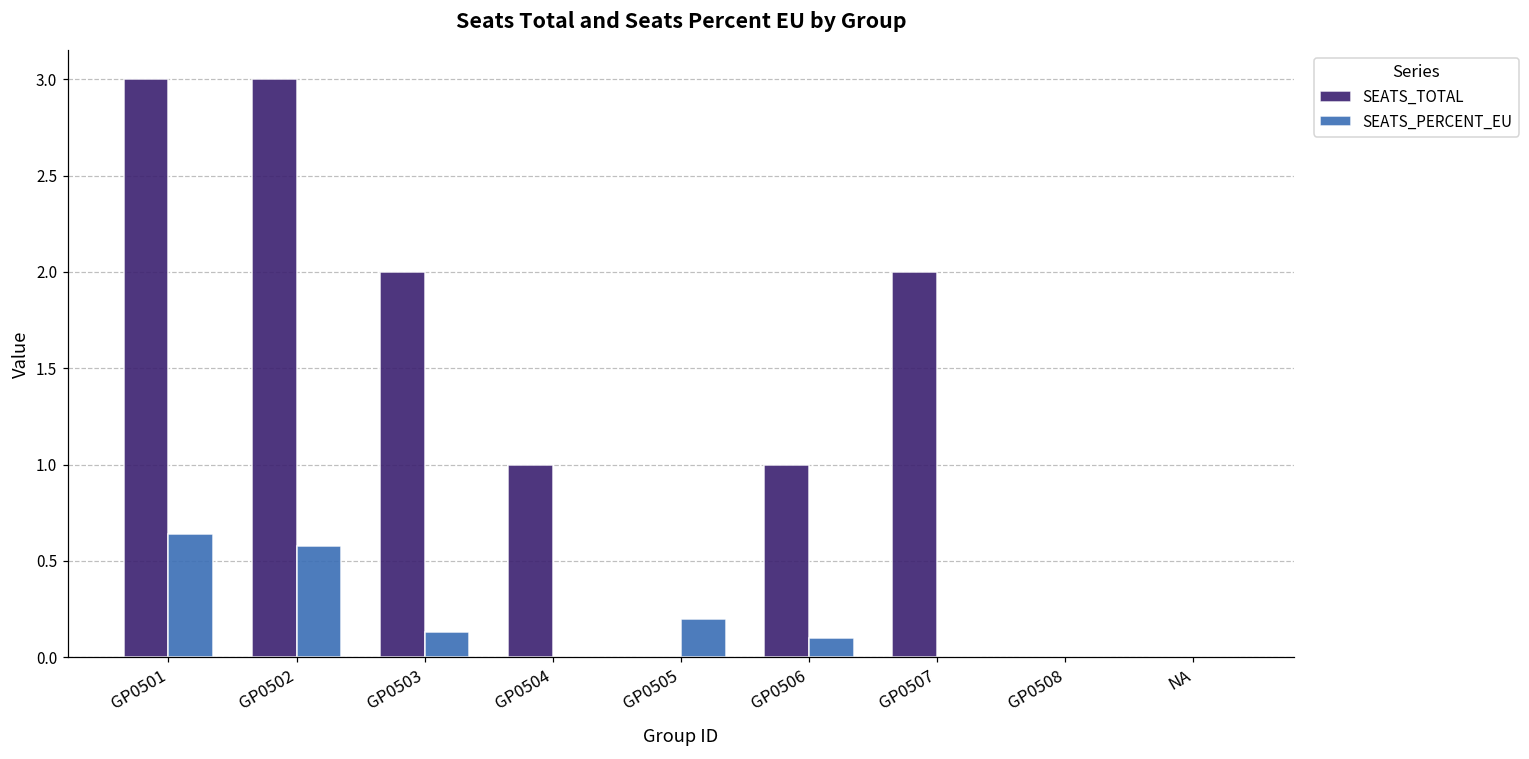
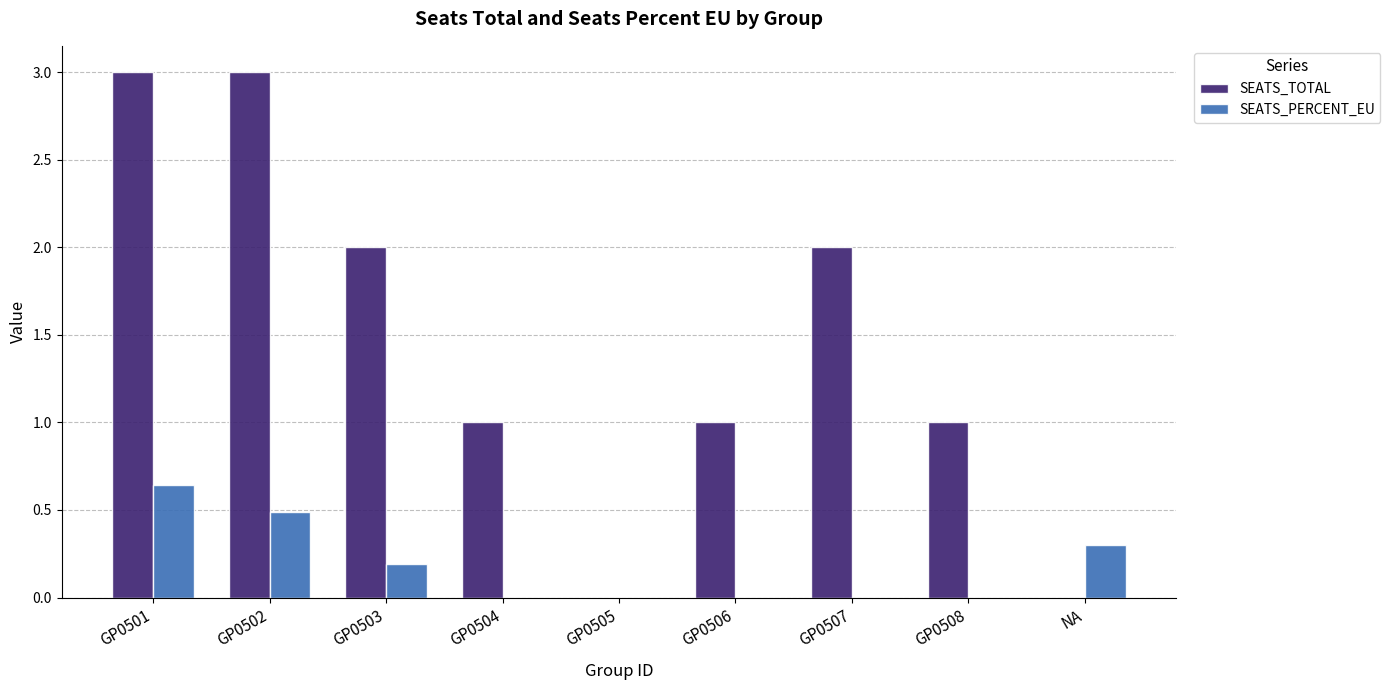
SEATS_PERCENT_EU, GP0502: 0.58 -> 0.49
SEATS_PERCENT_EU, GP0503: 0.13 -> 0.19
SEATS_PERCENT_EU, GP0505: 0.2 -> 0.0
SEATS_PERCENT_EU, GP0506: 0.1 -> 0.0
SEATS_TOTAL, GP0508: 0 -> 1
SEATS_PERCENT_EU, NA: 0.0 -> 0.3
